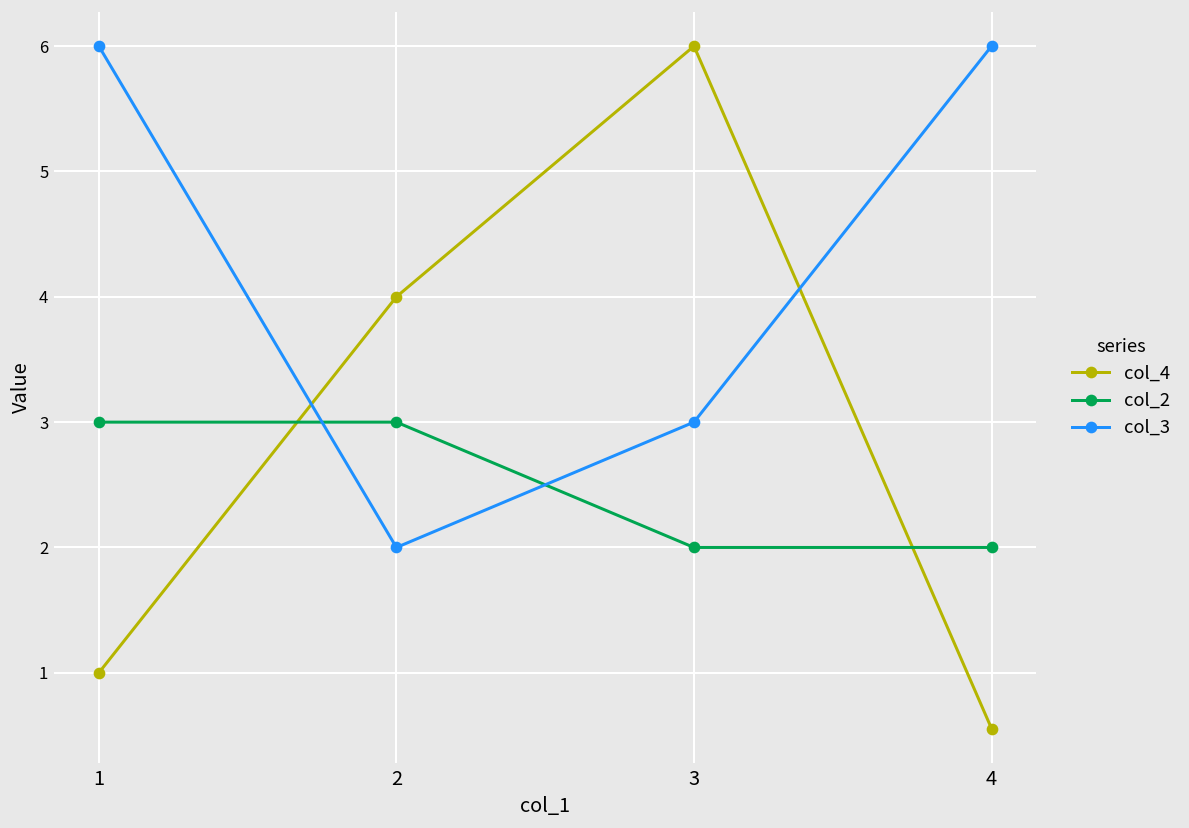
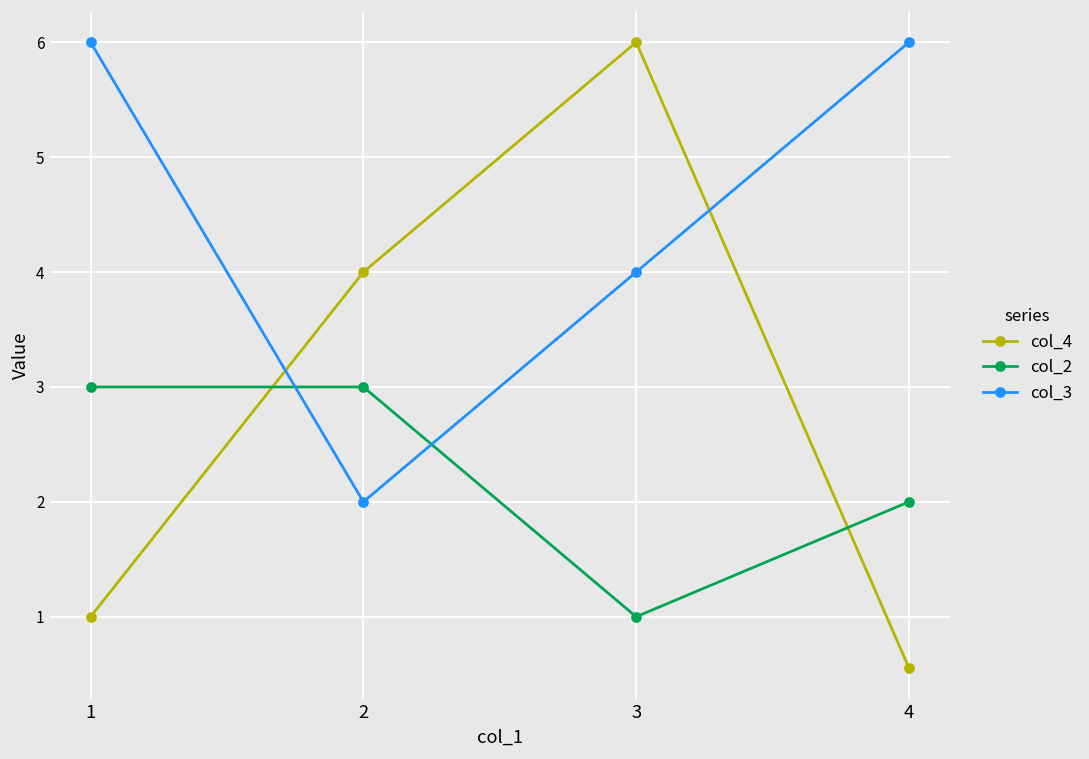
col_2, 3: 2 -> 1
col_3, 3: 3 -> 4
